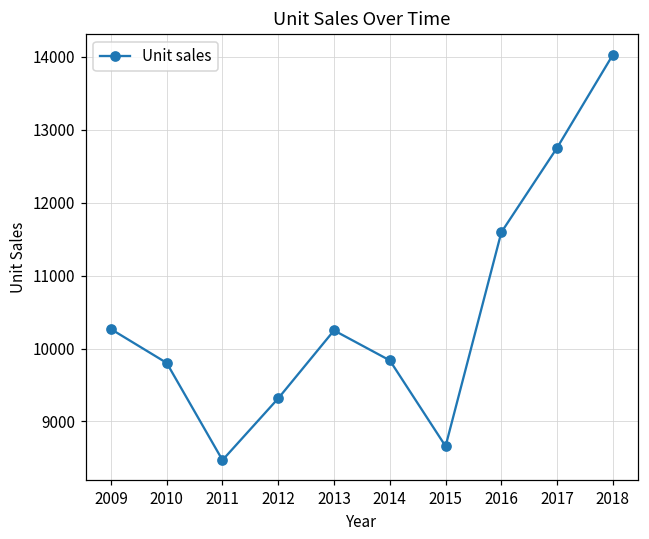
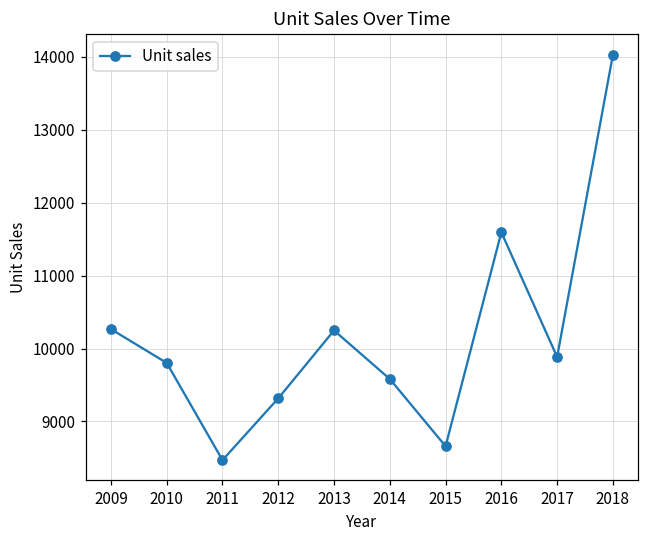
2014: 9800 -> 9600
2017: 12800 -> 9900
